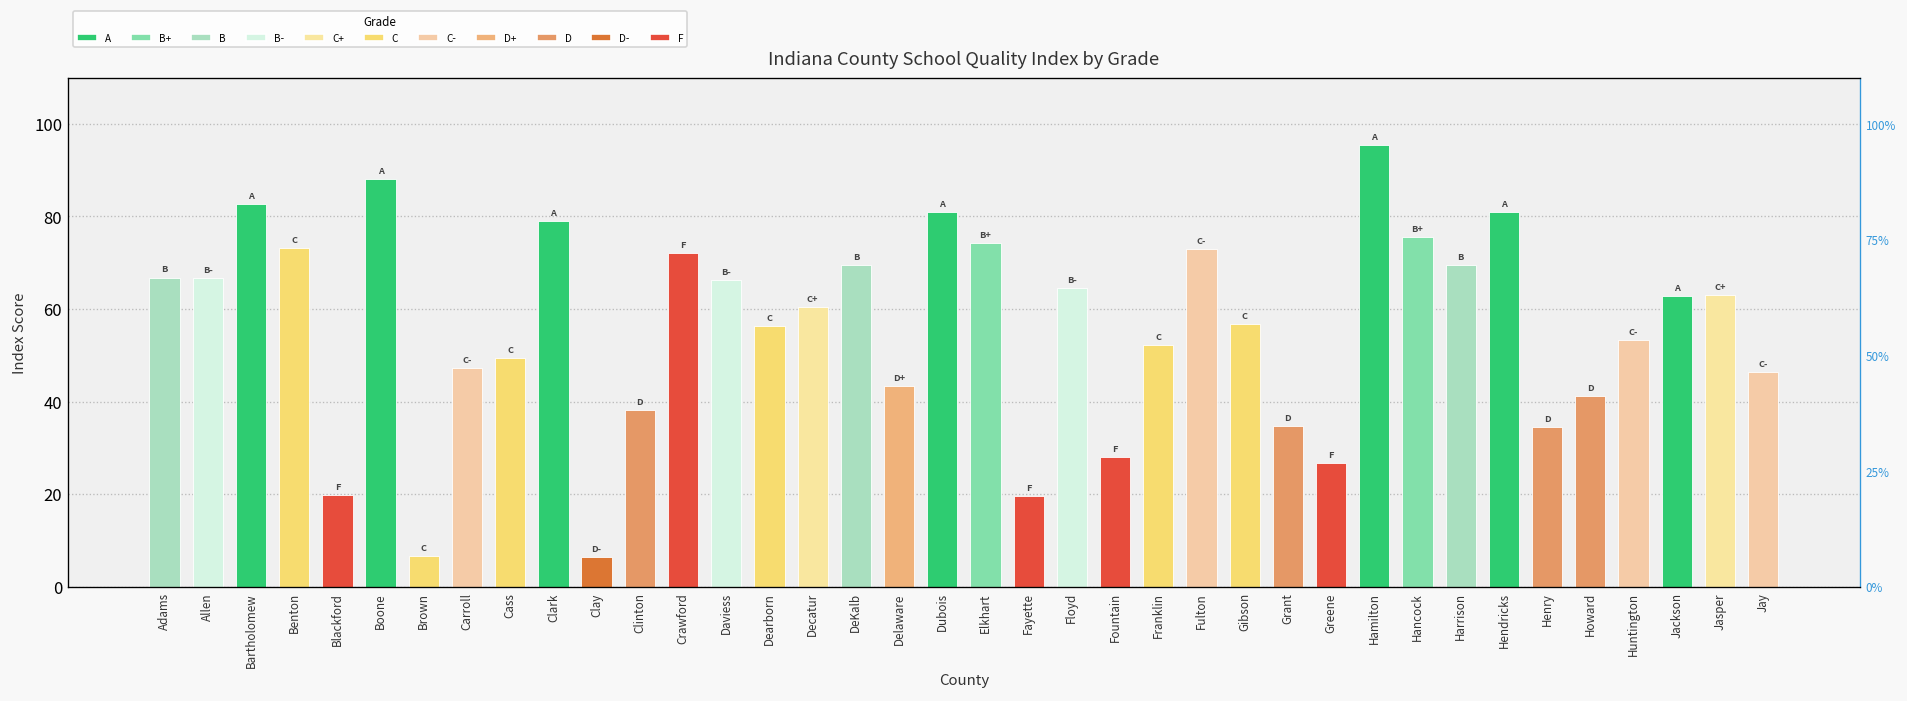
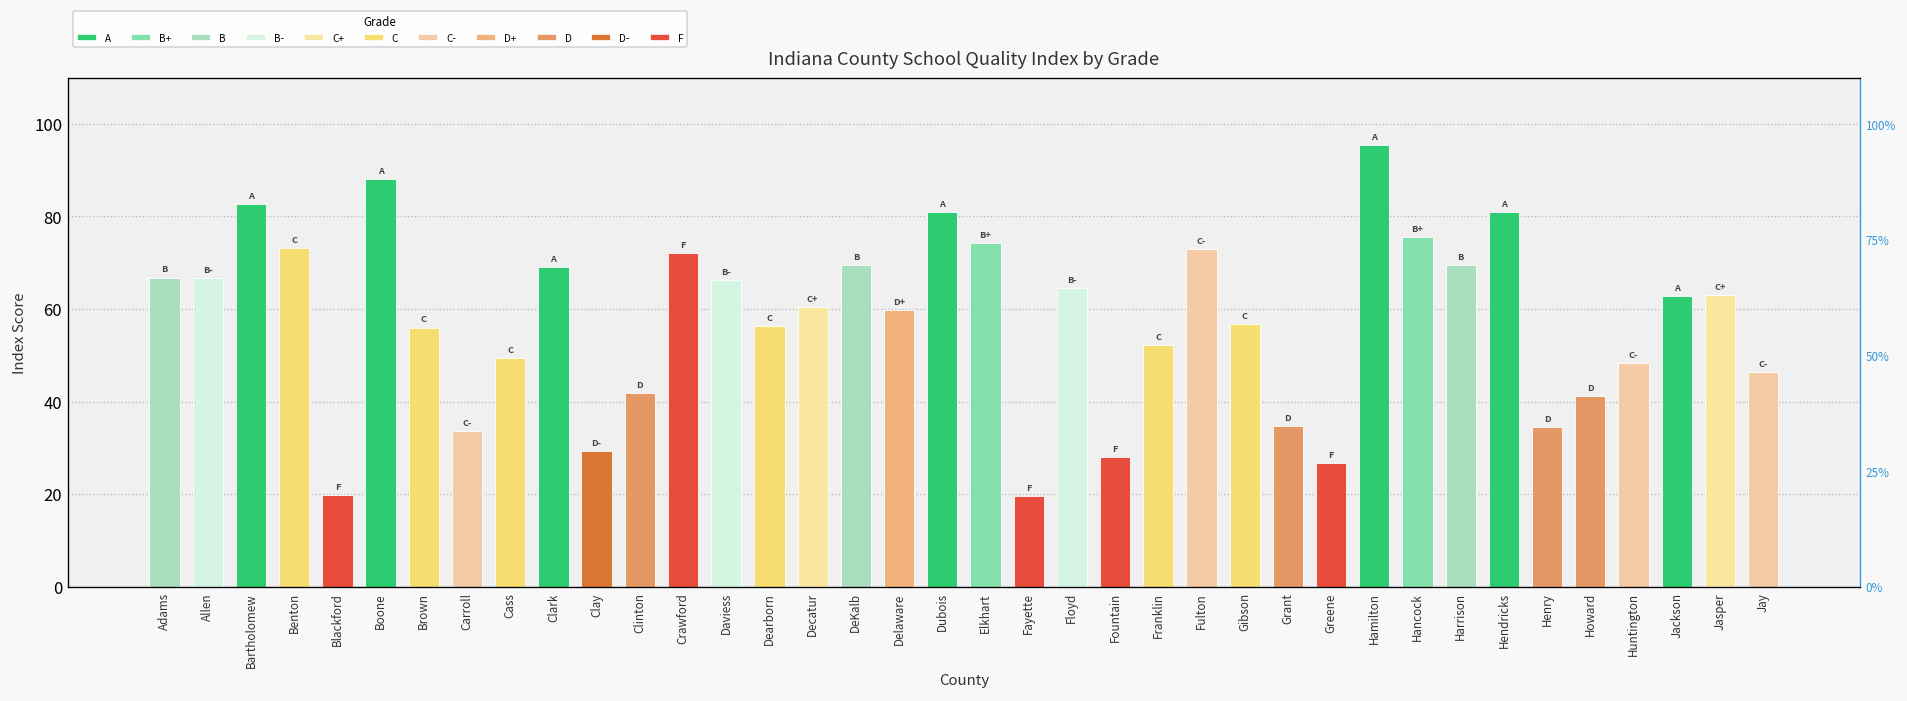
Brown: 7 -> 56
Carroll: 47 -> 34
Clark: 79 -> 69
Clay: 6 -> 29
Clinton: 38 -> 42
Delaware: 43 -> 60
Huntington: 53 -> 48
